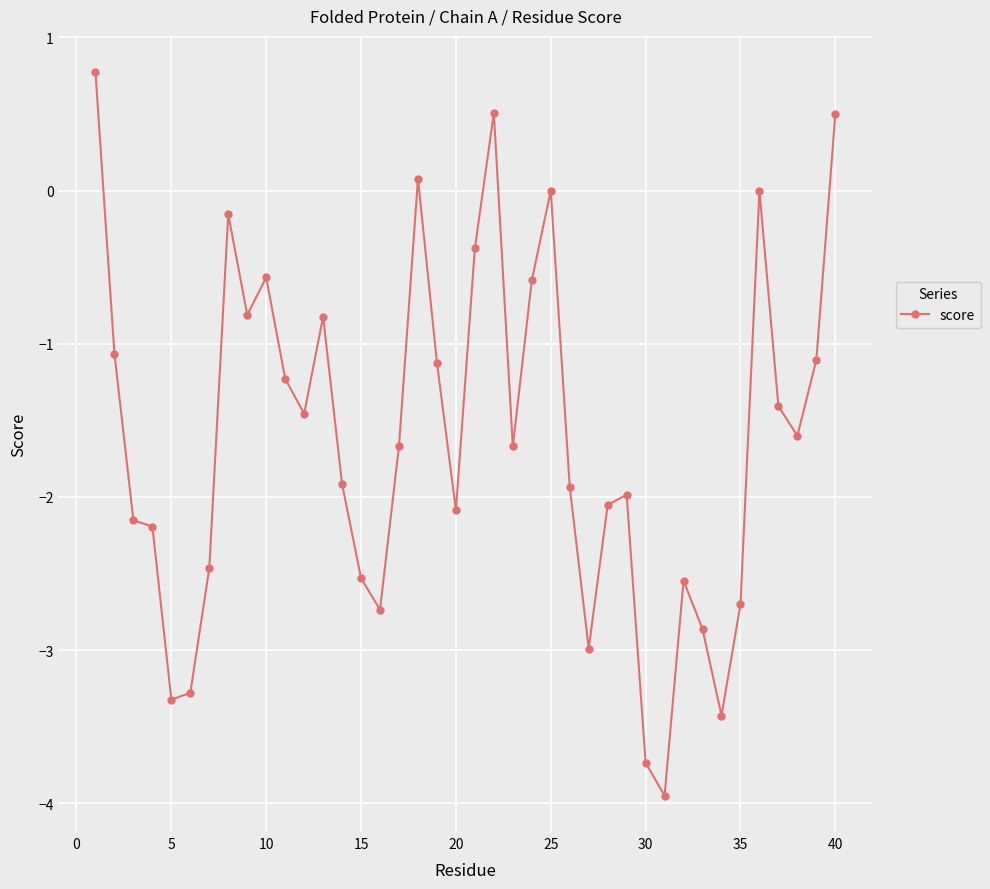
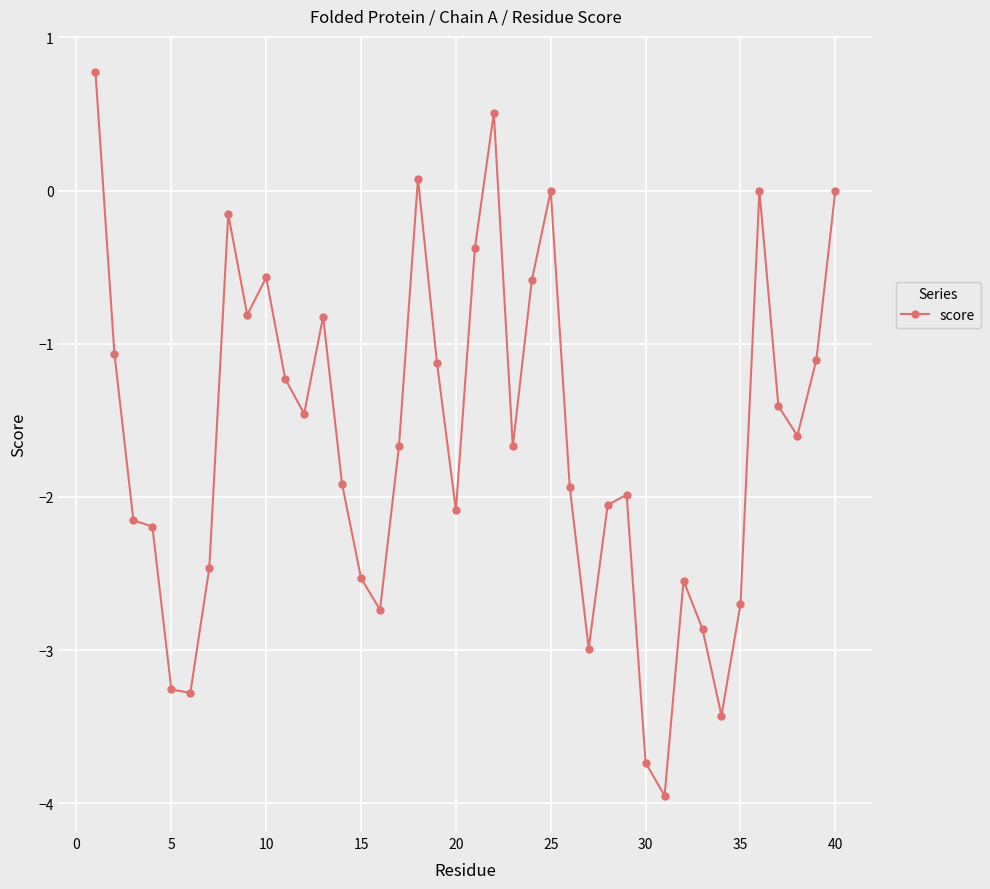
5: -3.32 -> -3.26
40: 0.5 -> 0.0
